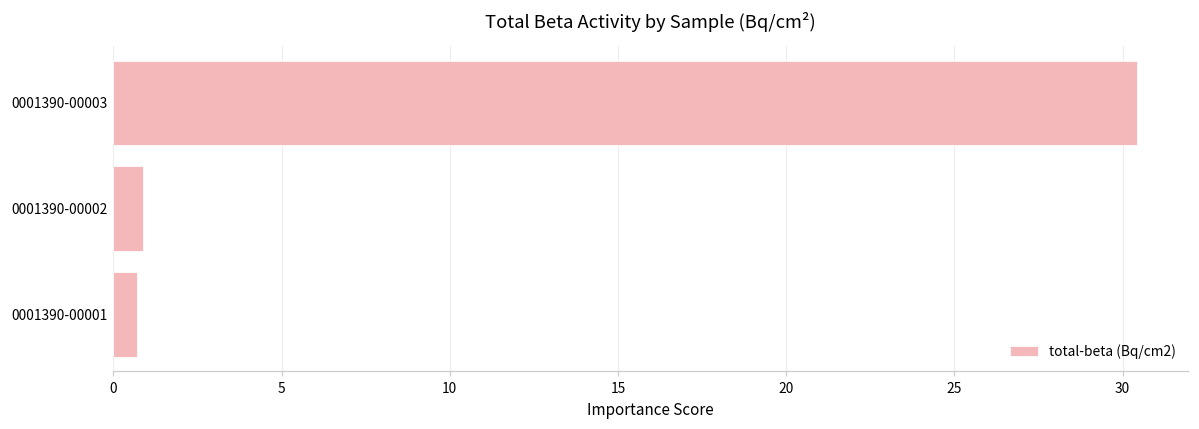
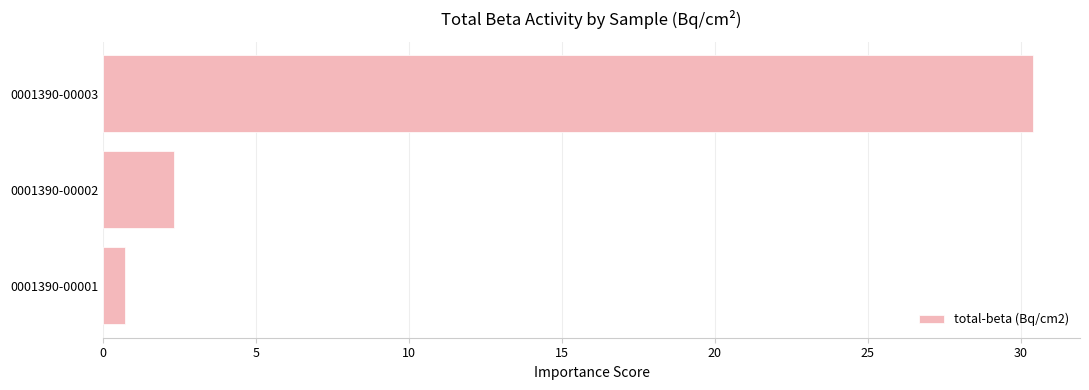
0001390-00002: 0.9 -> 2.3
